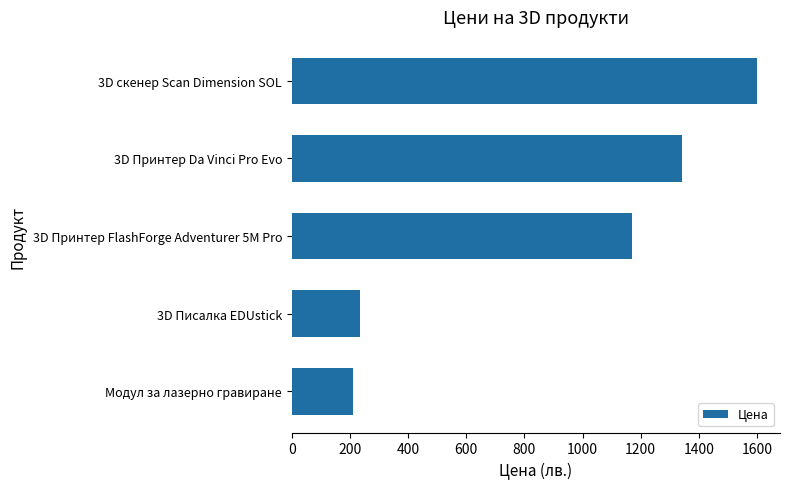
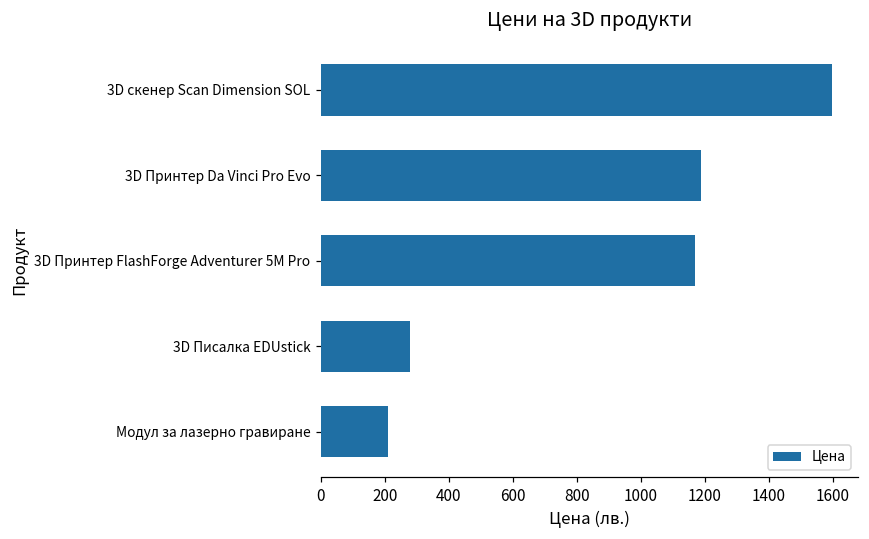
3D Принтер Da Vinci Pro Evo: 1340 -> 1190
3D Писалка EDUstick: 230 -> 280
